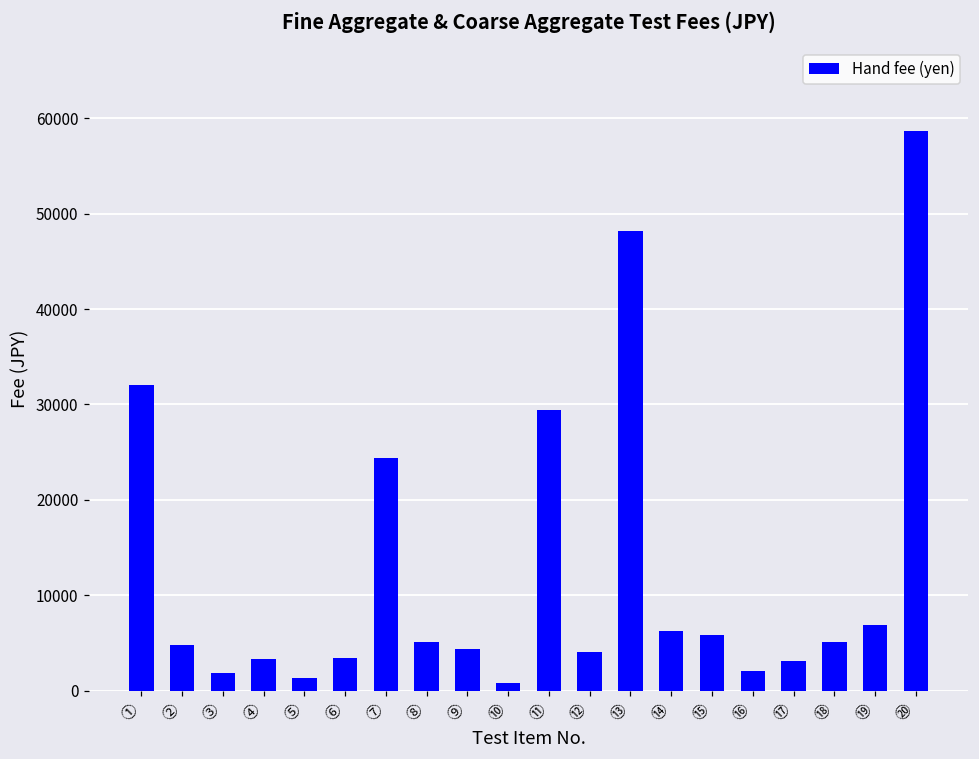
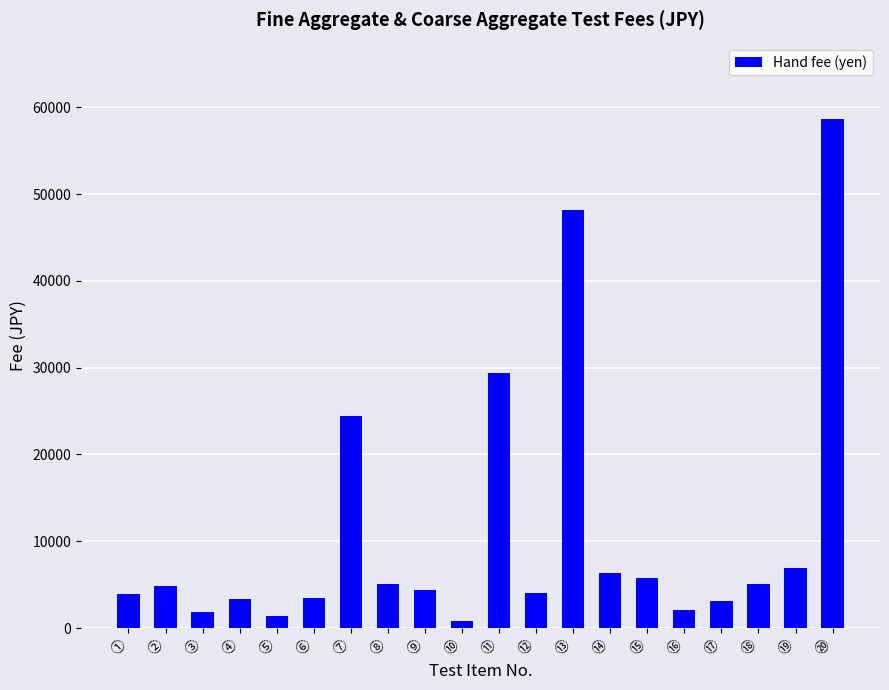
①: 32000 -> 4000
